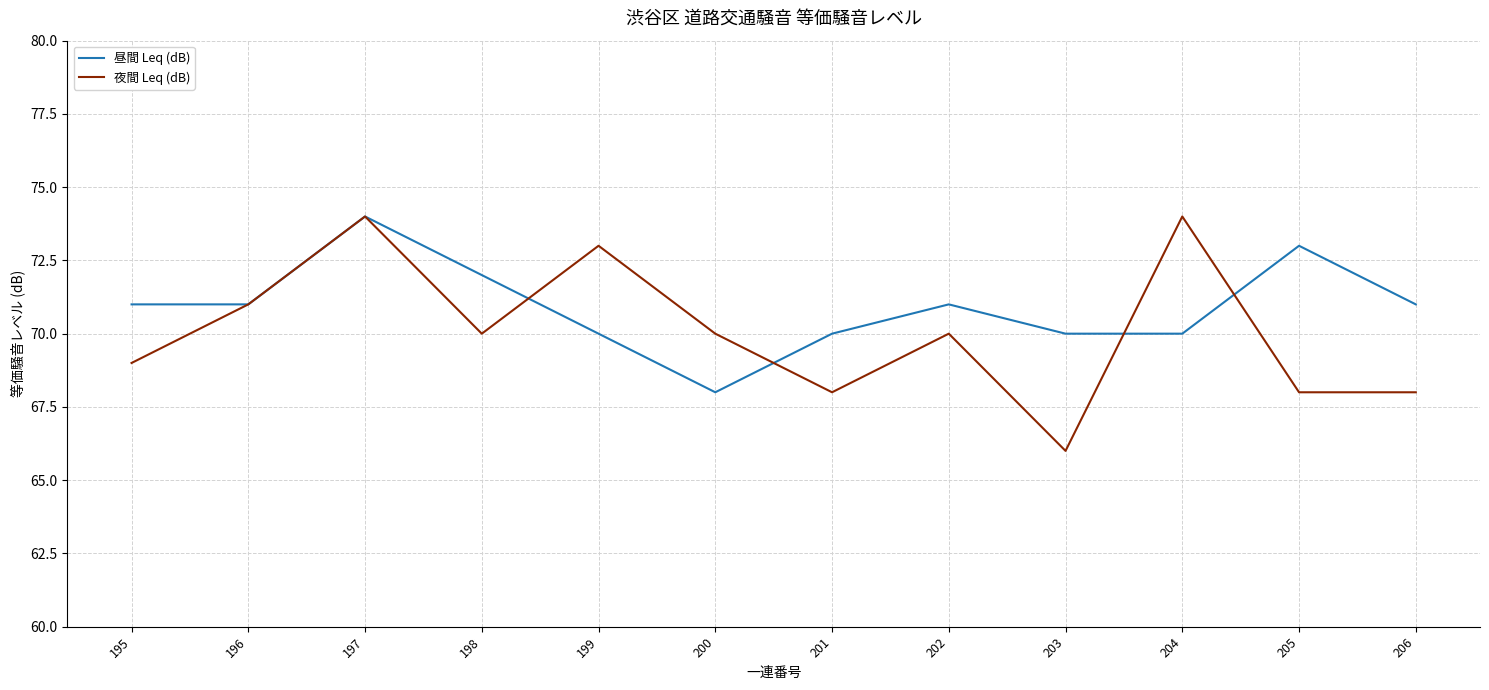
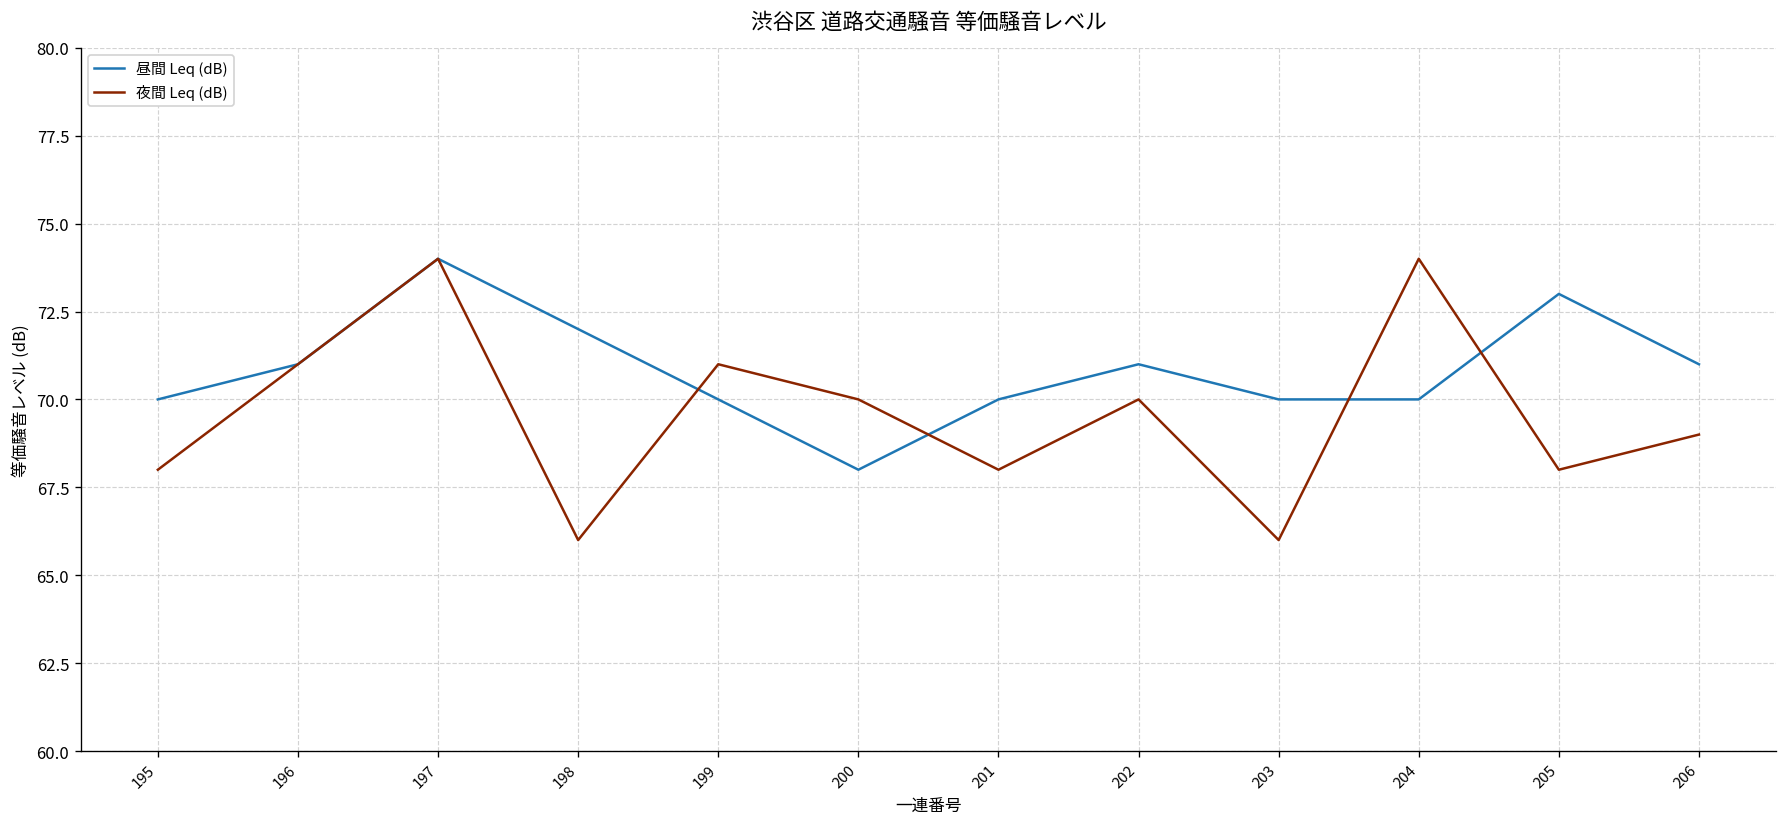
昼間 Leq (dB), 195: 71 -> 70
夜間 Leq (dB), 195: 69 -> 68
夜間 Leq (dB), 198: 70 -> 66
夜間 Leq (dB), 199: 73 -> 71
夜間 Leq (dB), 206: 68 -> 69
